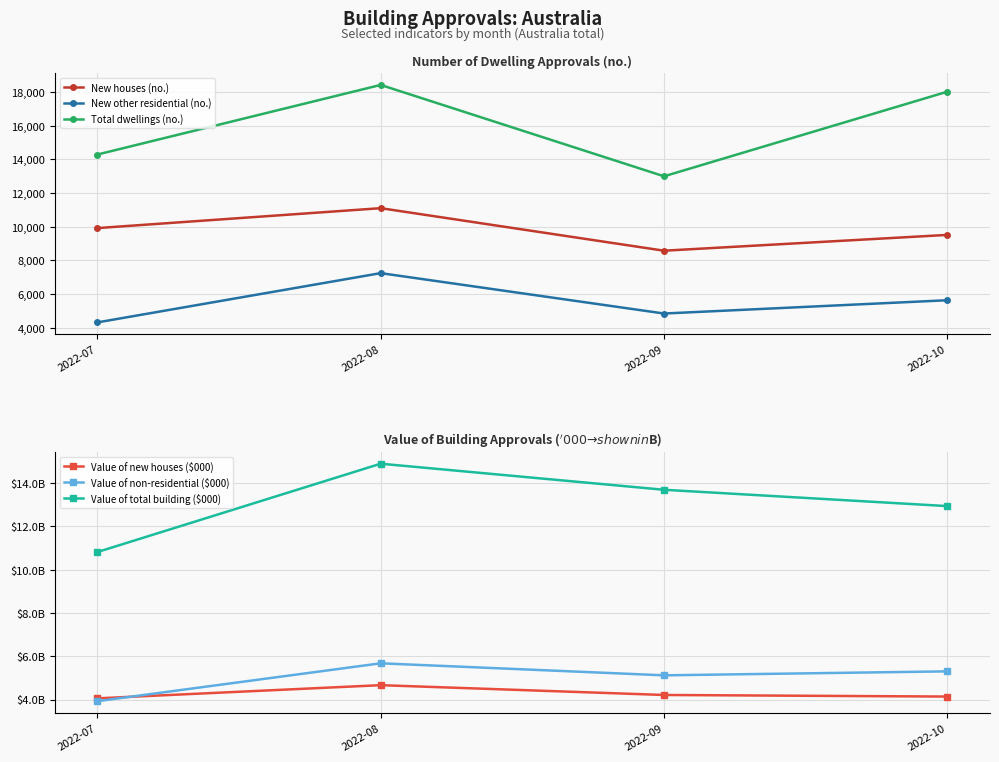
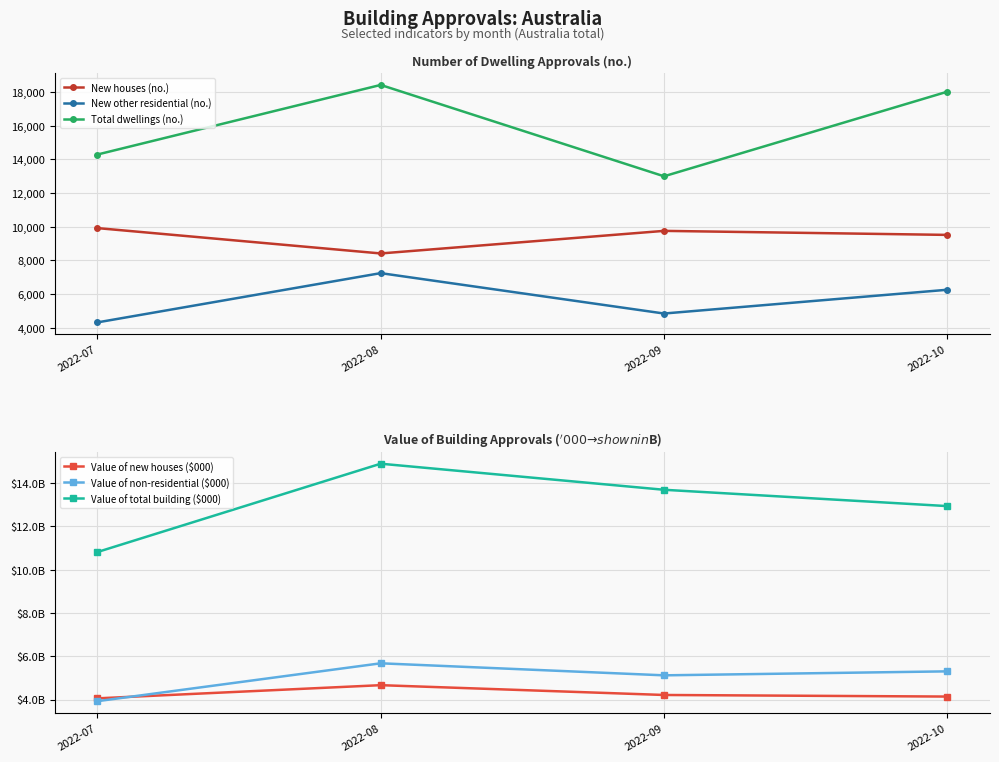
Number of Dwelling Approvals (no.), New houses (no.), 2022-08: 11,100 -> 8,400
Number of Dwelling Approvals (no.), New houses (no.), 2022-09: 8,600 -> 9,800
Number of Dwelling Approvals (no.), New other residential (no.), 2022-10: 5,600 -> 6,300
